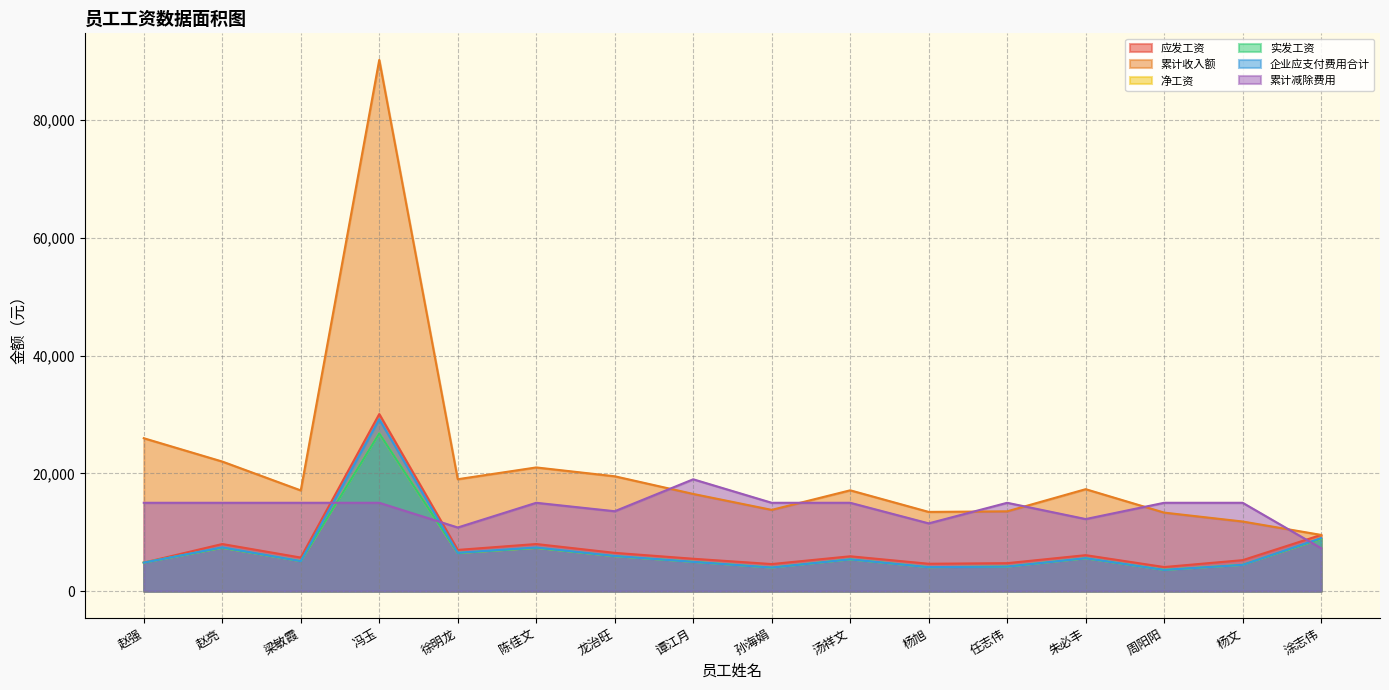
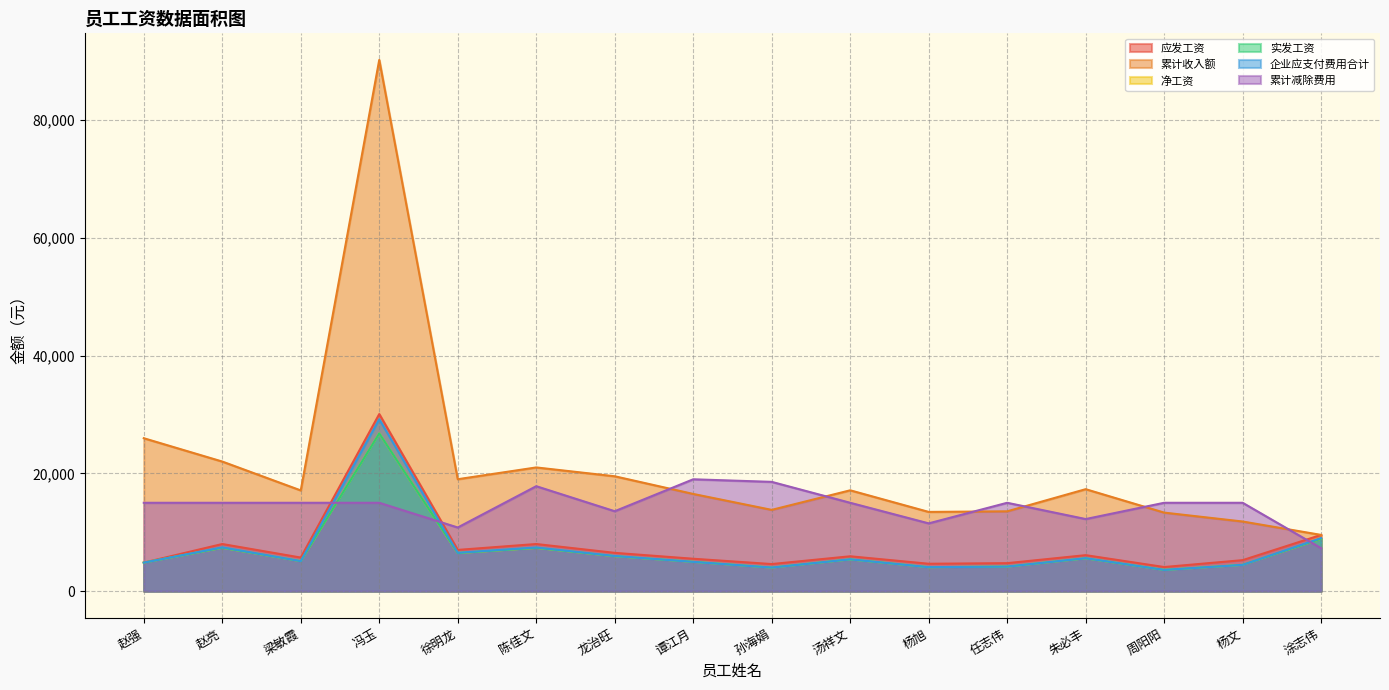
累计减除费用, 陈佳文: 15,000 -> 18,000
累计减除费用, 孙海娟: 15,000 -> 19,000
